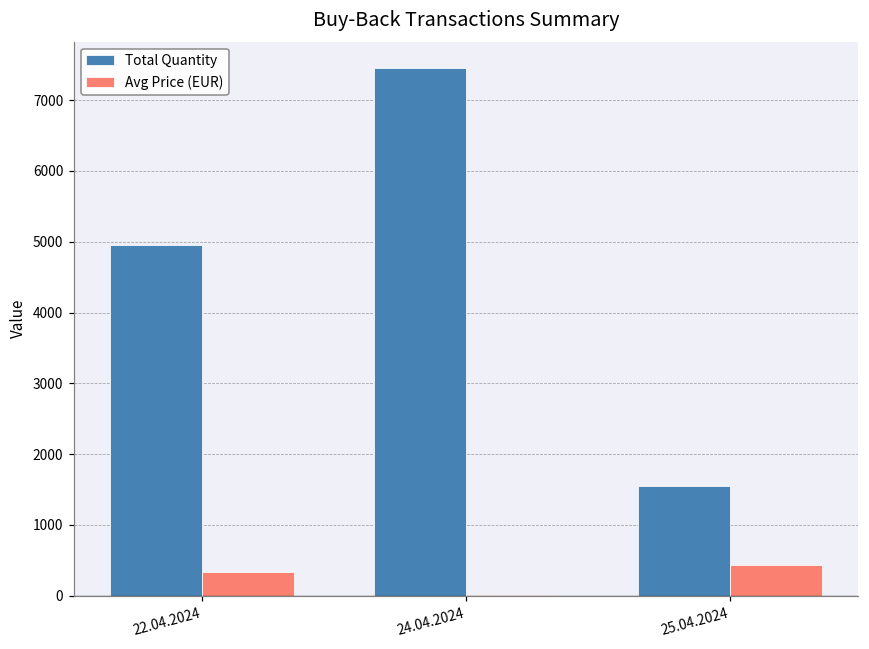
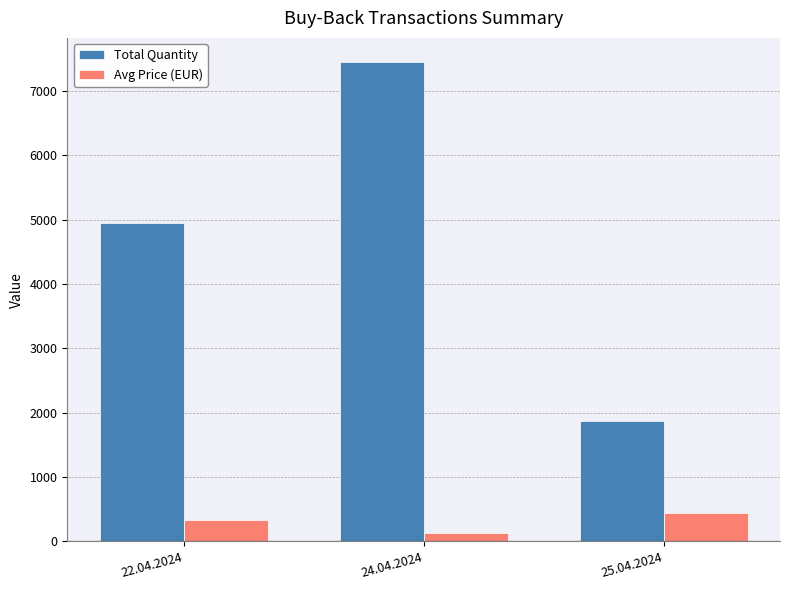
Avg Price (EUR), 24.04.2024: 0 -> 100
Total Quantity, 25.04.2024: 1500 -> 1900
